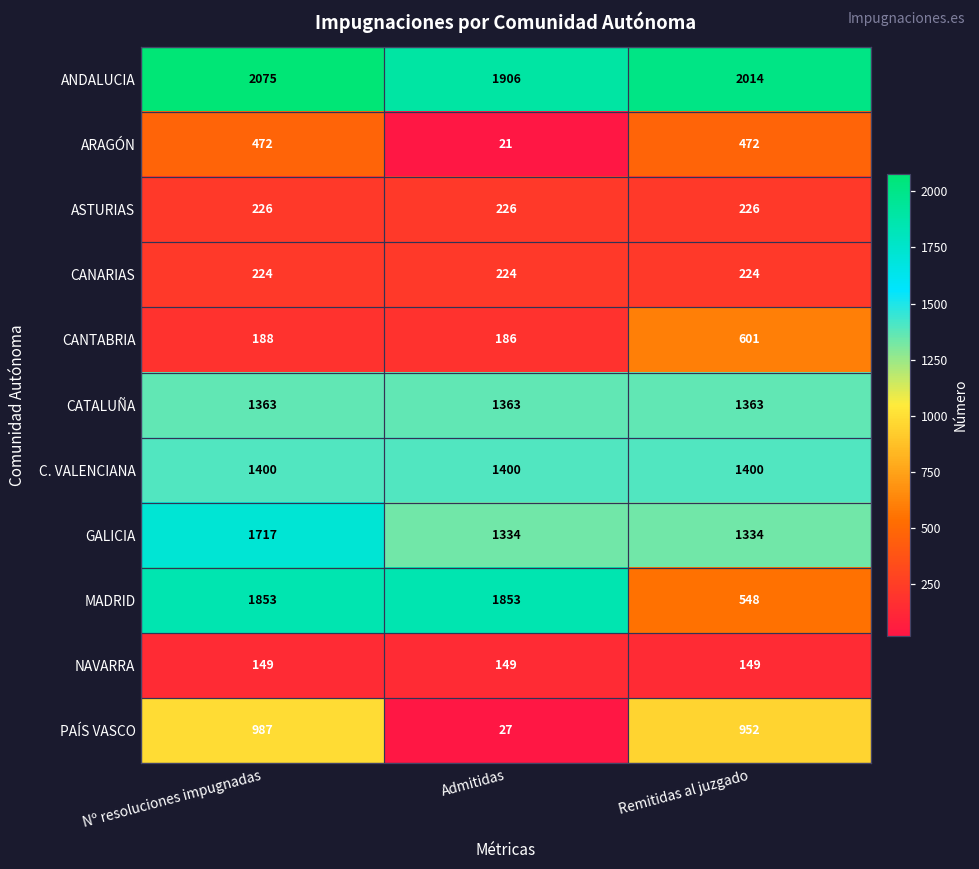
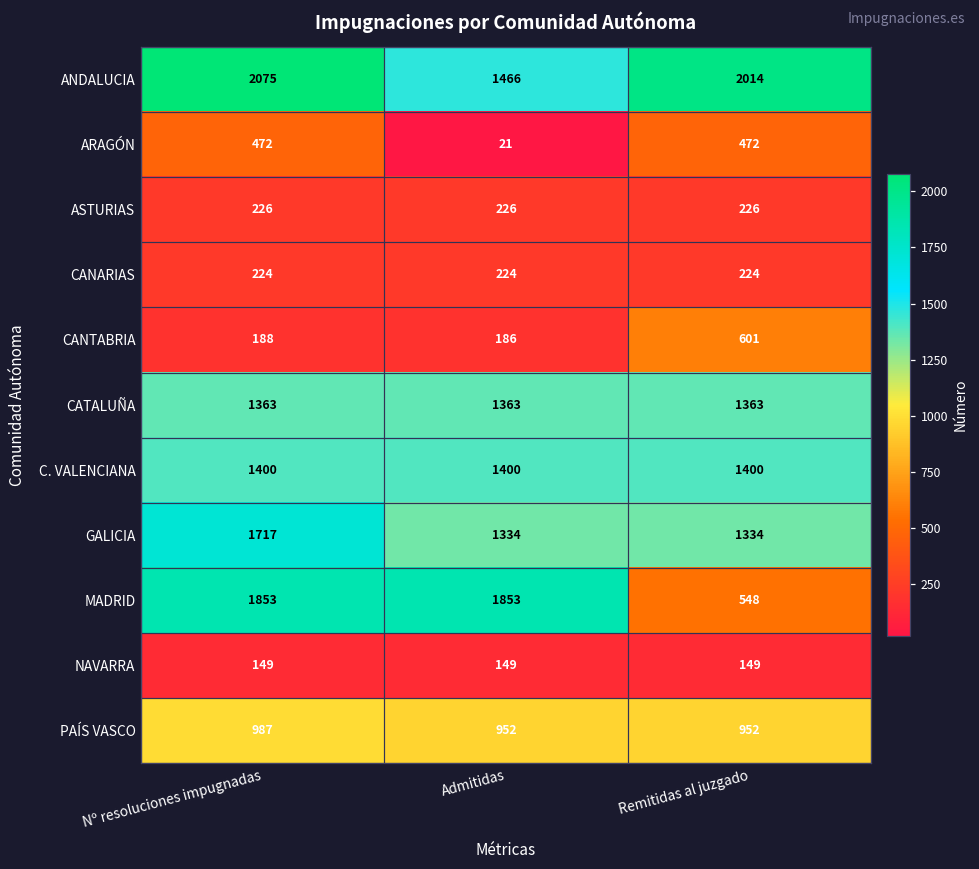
ANDALUCIA, Admitidas: 1906 -> 1466
PAÍS VASCO, Admitidas: 27 -> 952
